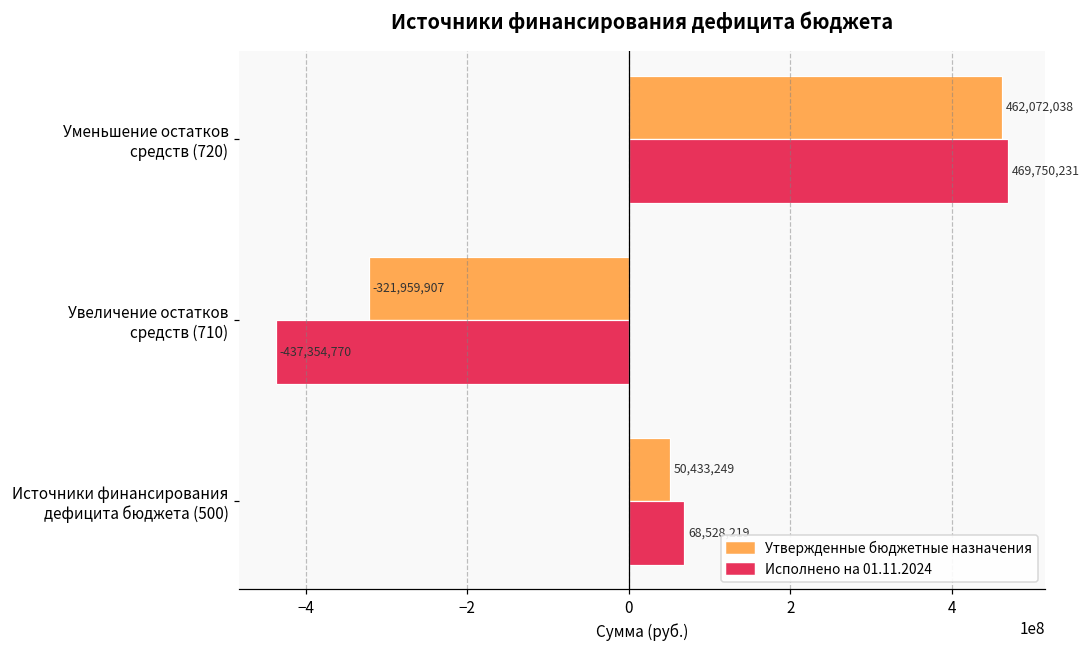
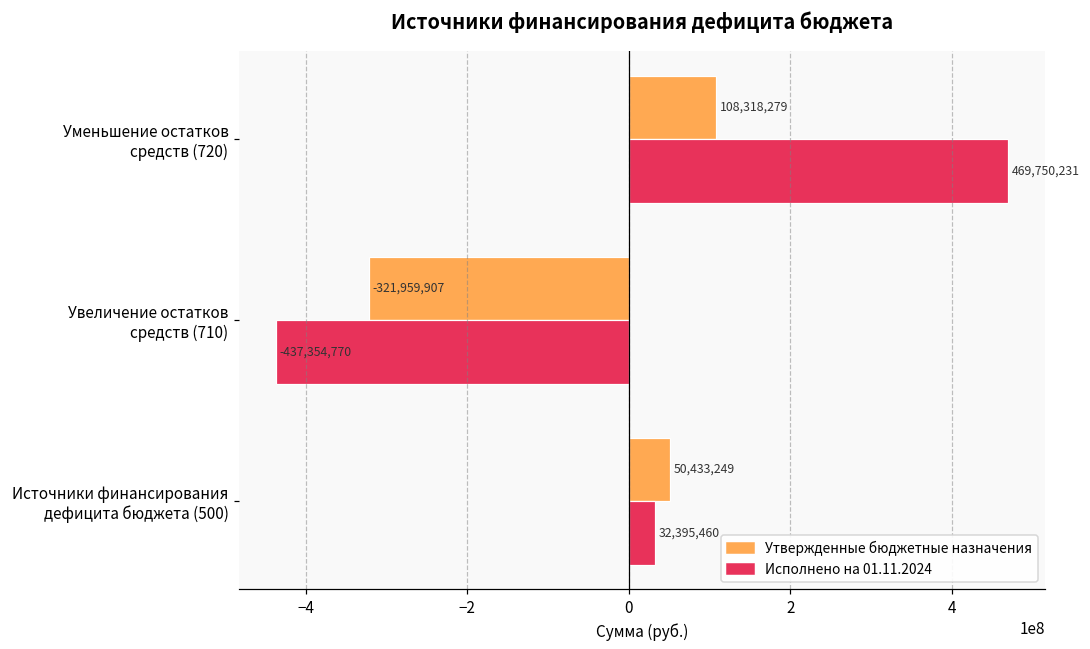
Утвержденные бюджетные назначения, Уменьшение остатков средств (720): 462,072,038 -> 108,318,279
Исполнено на 01.11.2024, Источники финансирования дефицита бюджета (500): 70000000 -> 30000000
